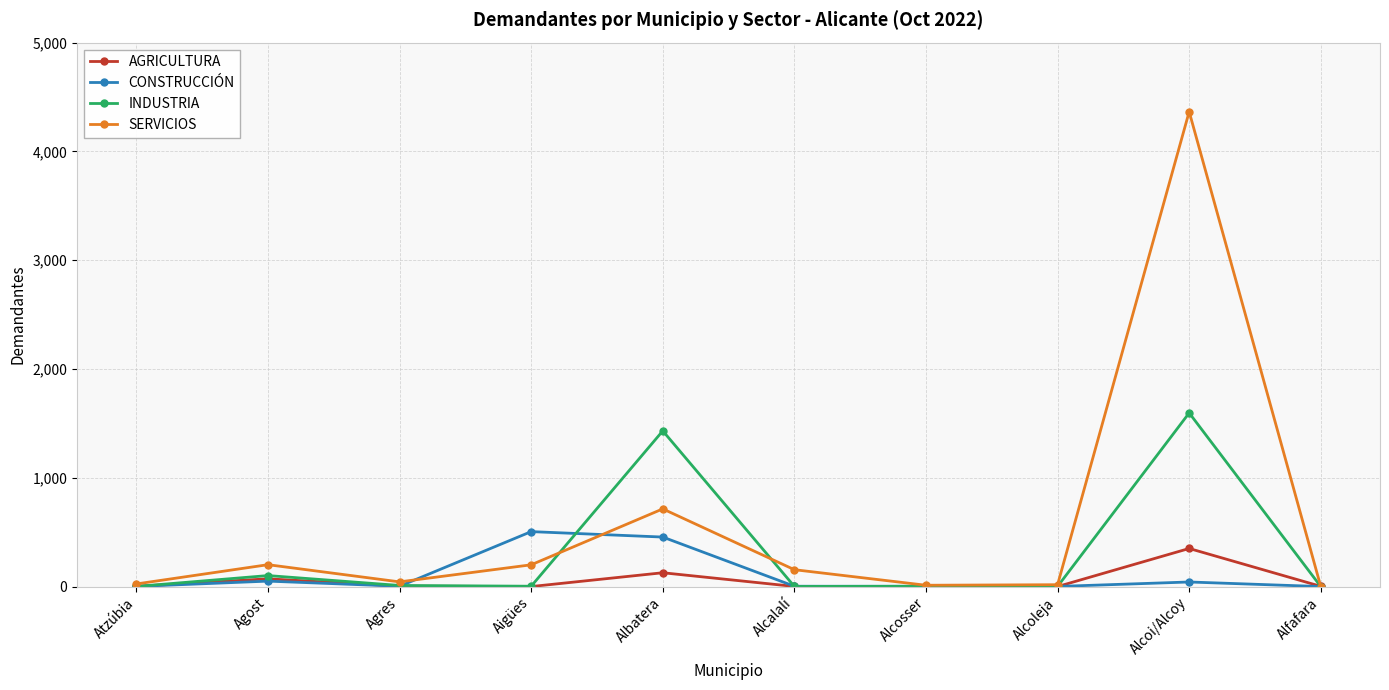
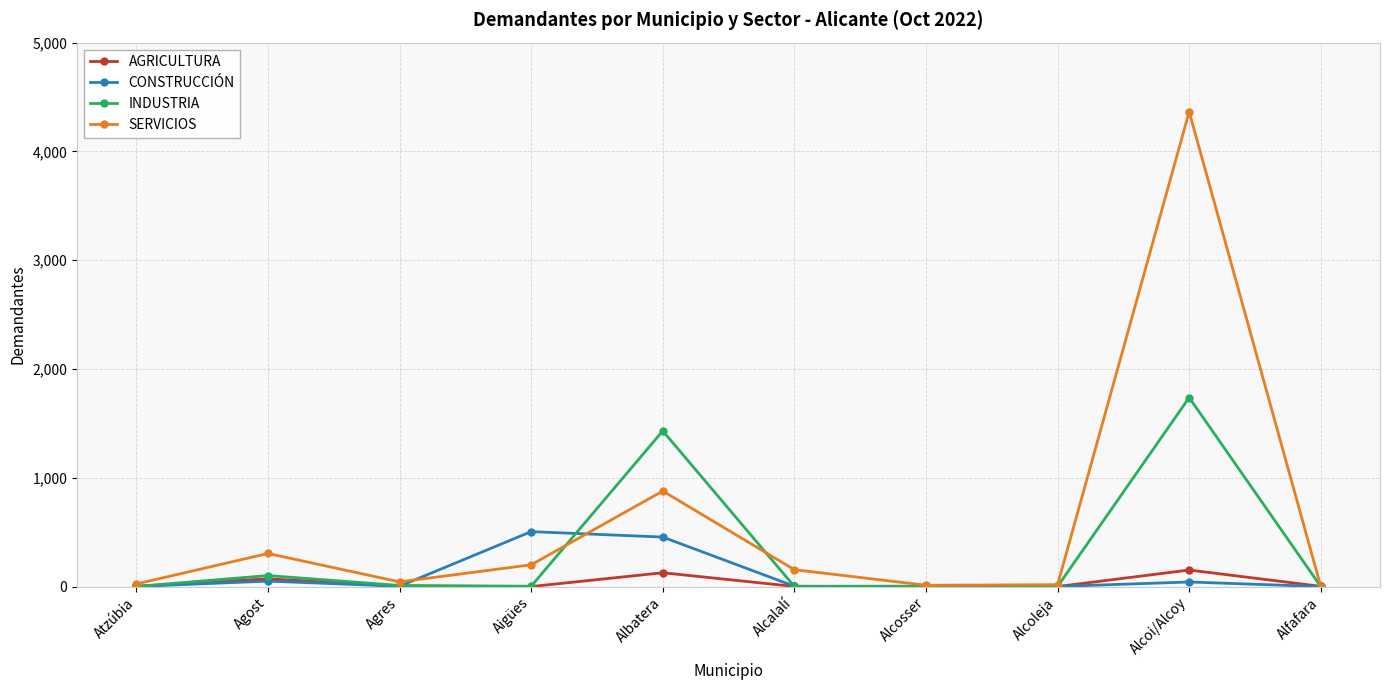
SERVICIOS, Agost: 200 -> 300
SERVICIOS, Albatera: 710 -> 880
AGRICULTURA, Alcoi/Alcoy: 350 -> 150
INDUSTRIA, Alcoi/Alcoy: 1,600 -> 1,740
